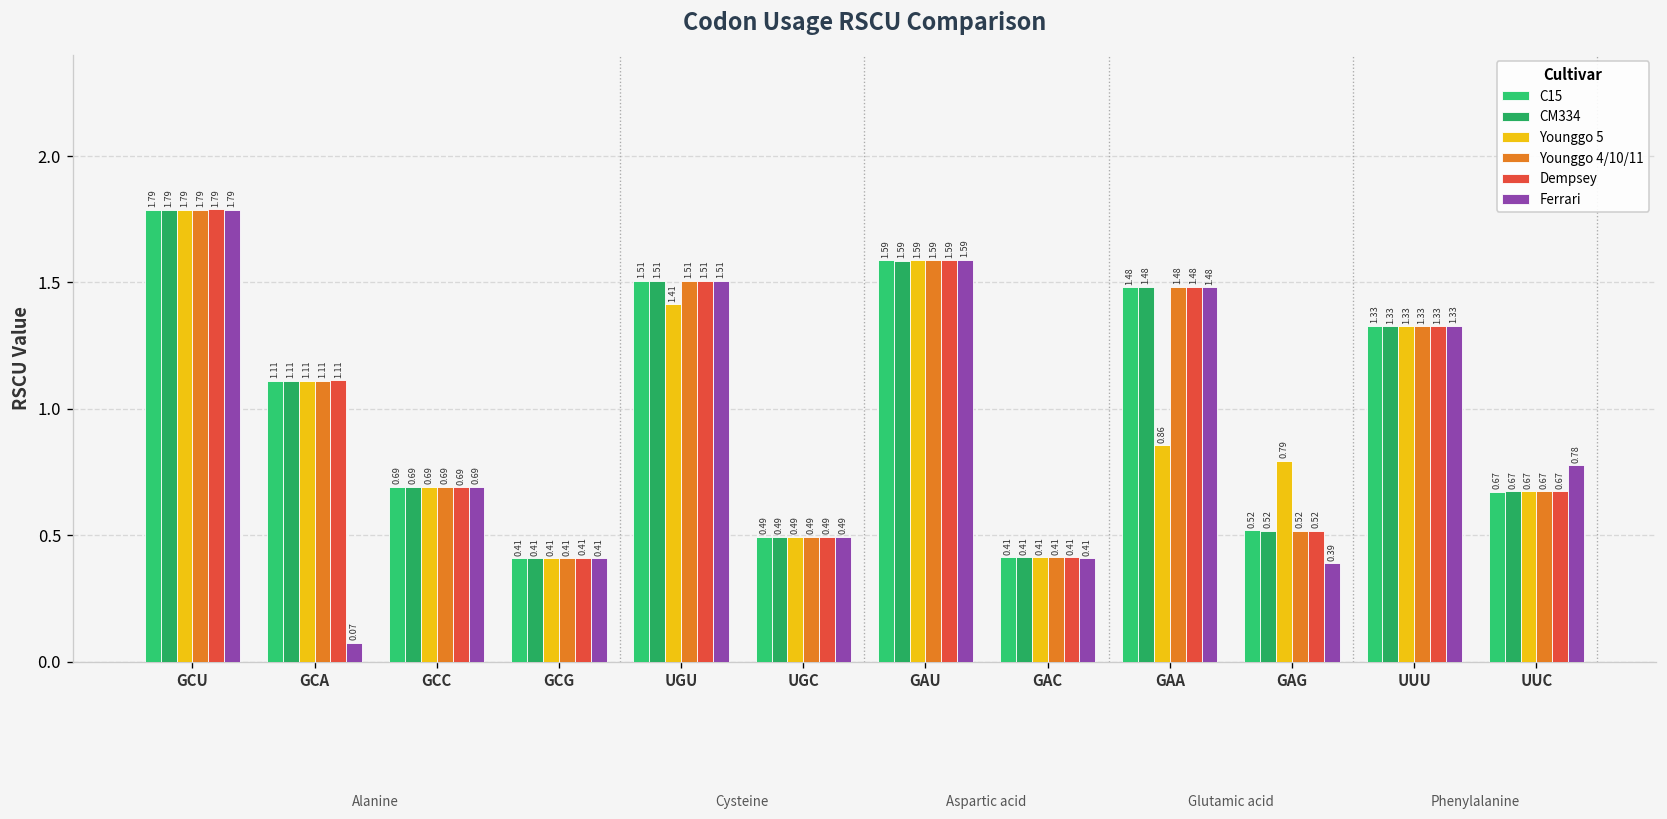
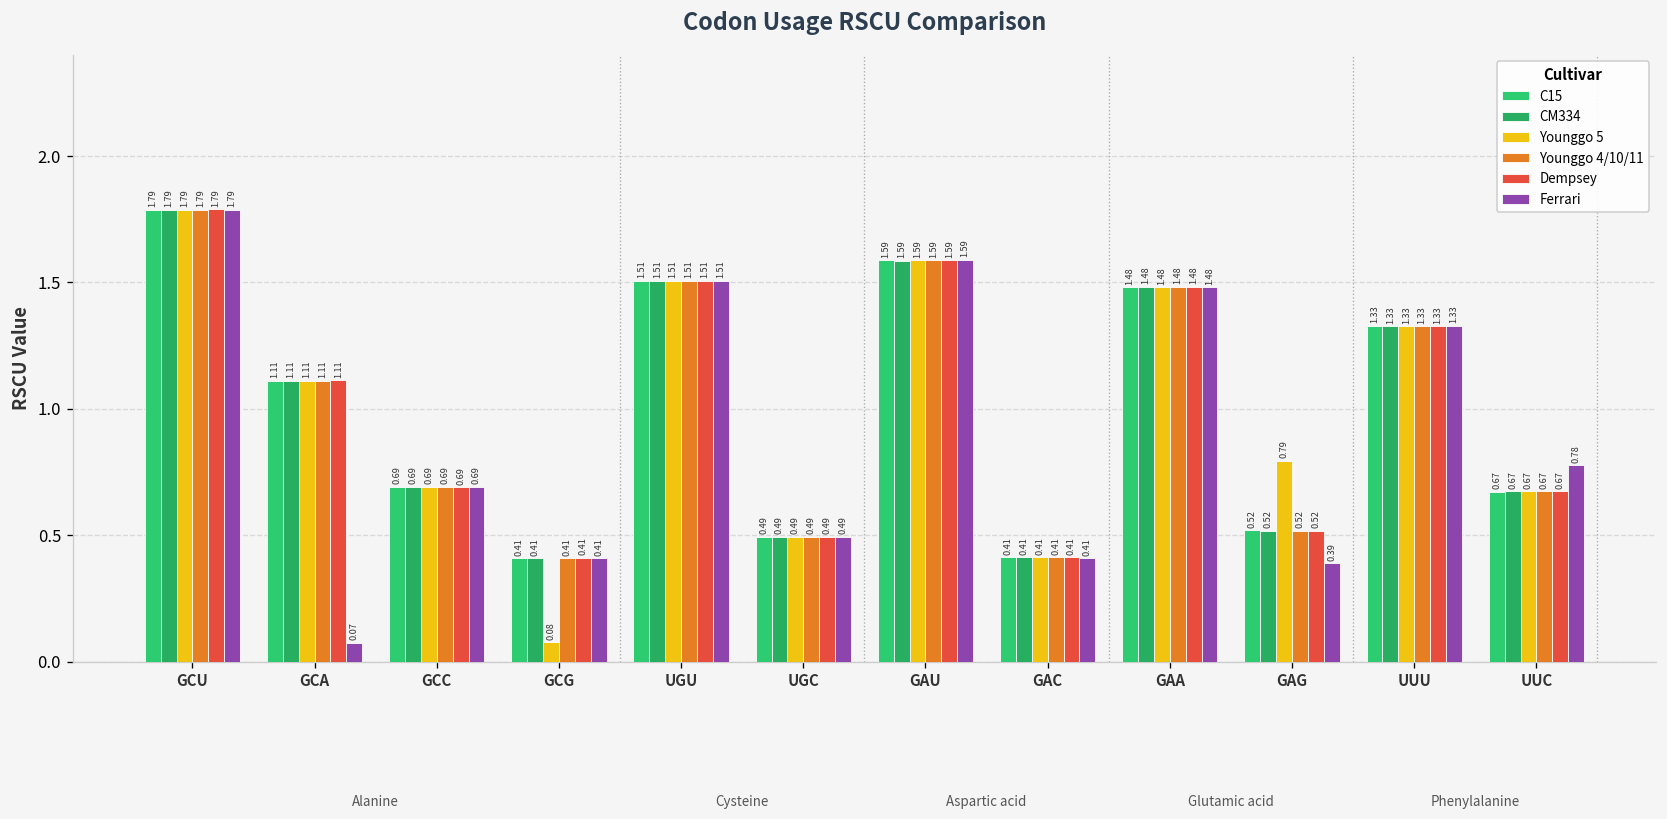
Younggo 5, GCG: 0.41 -> 0.08
Younggo 5, UGU: 1.41 -> 1.51
Younggo 5, GAA: 0.86 -> 1.48
